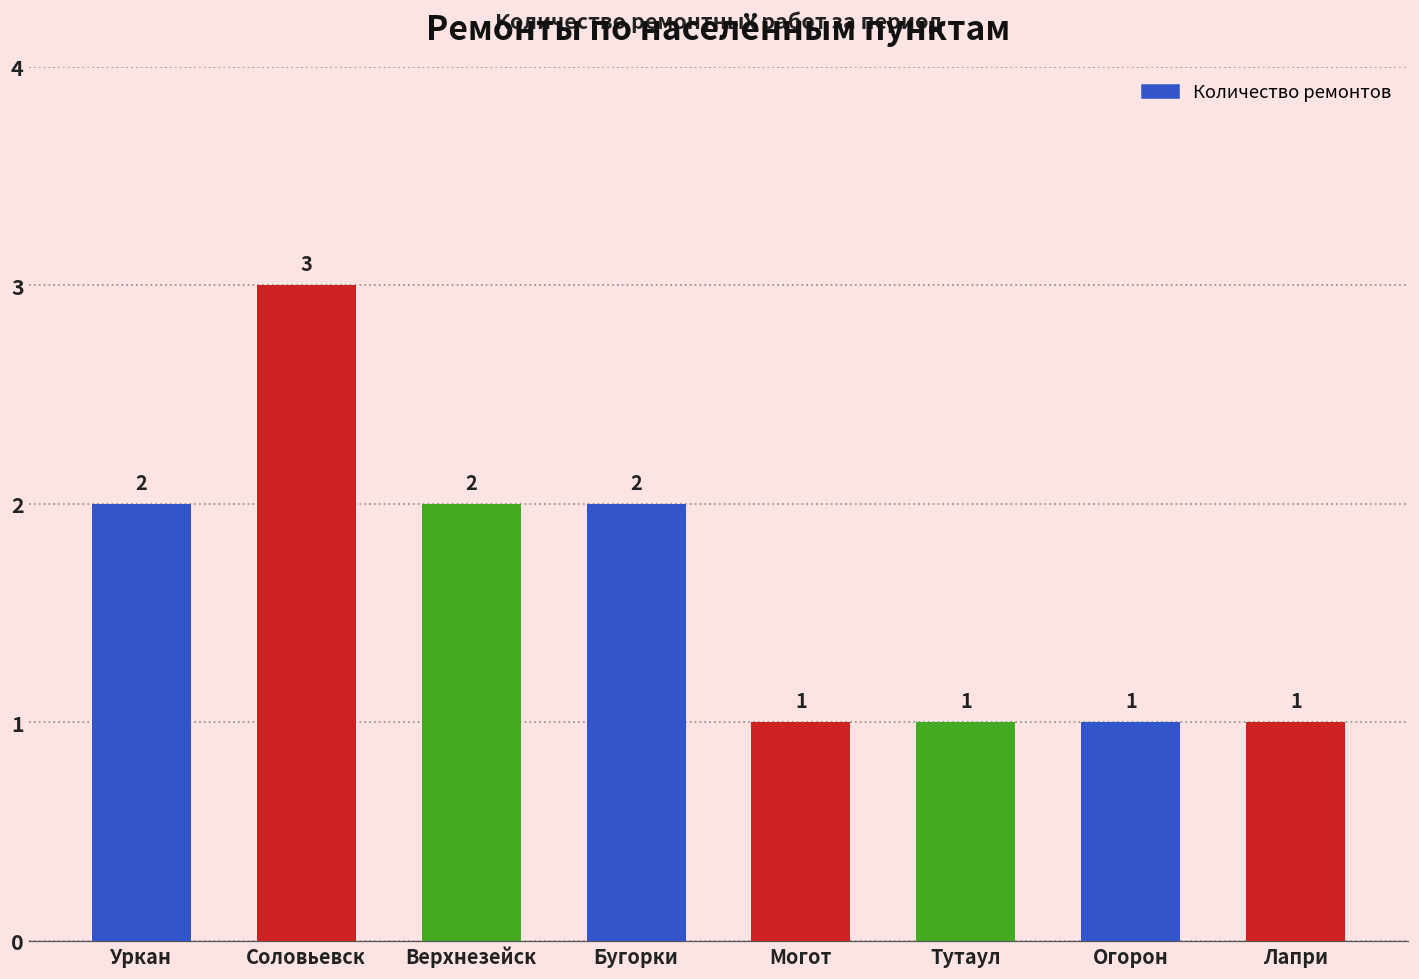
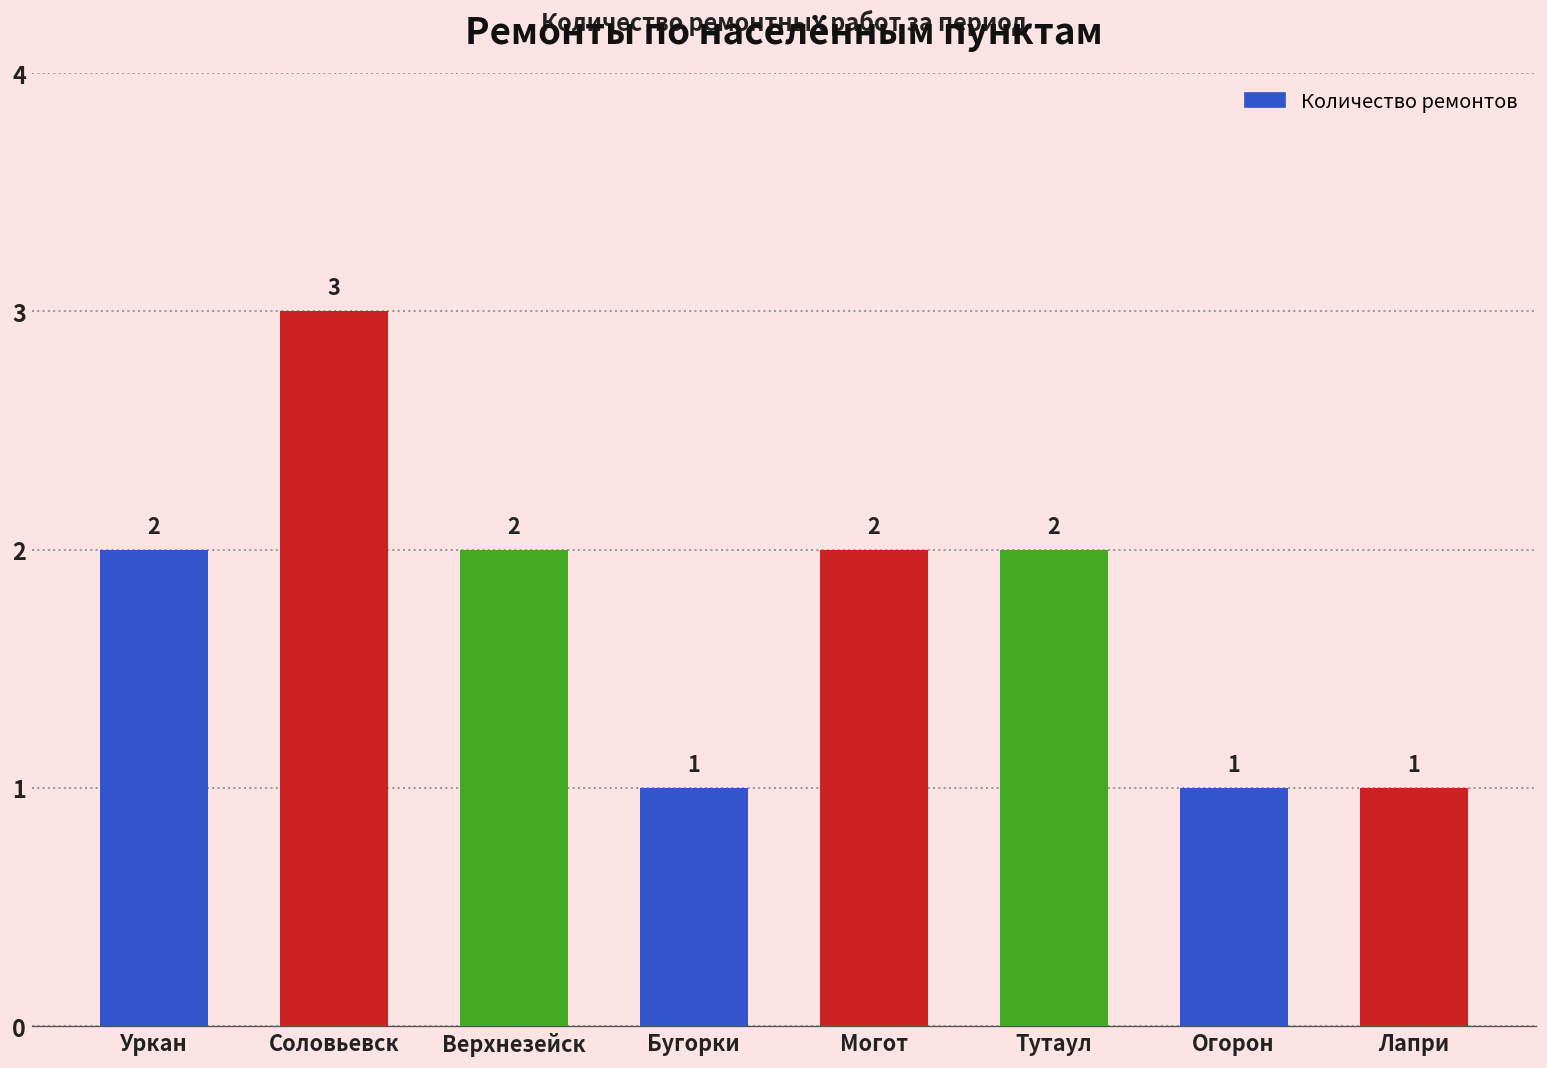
Бугорки: 2 -> 1
Могот: 1 -> 2
Тутаул: 1 -> 2
